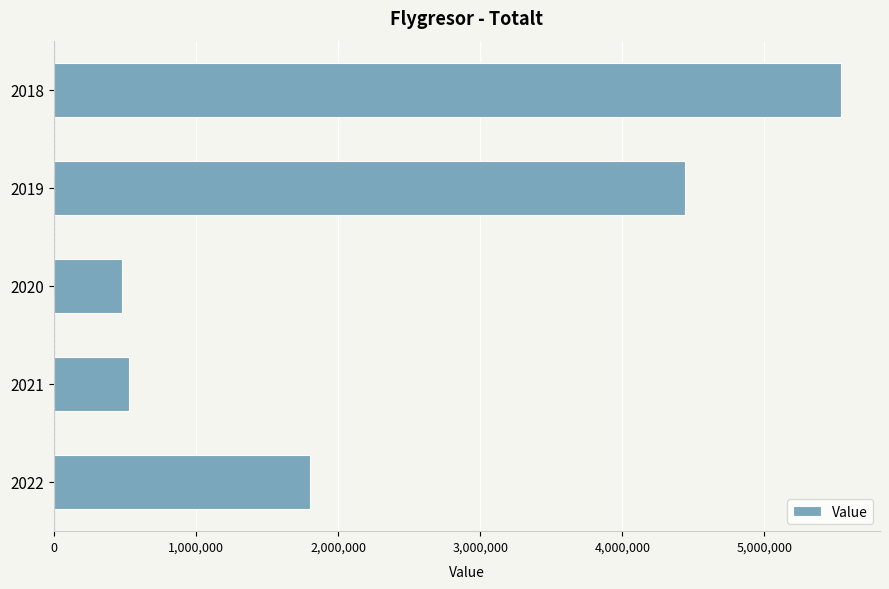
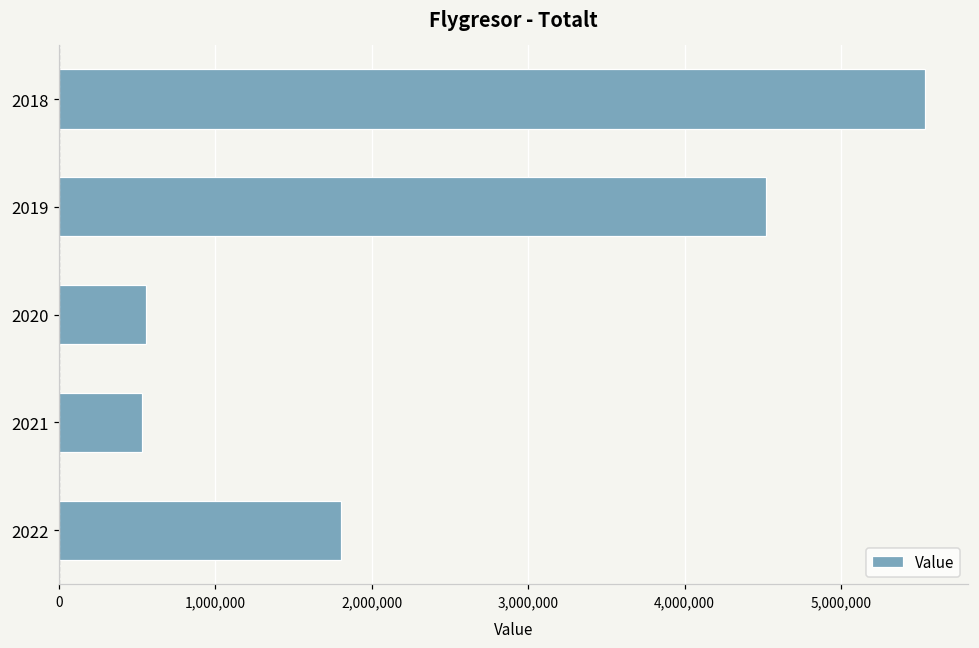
2019: 4,440,000 -> 4,520,000
2020: 480,000 -> 550,000
